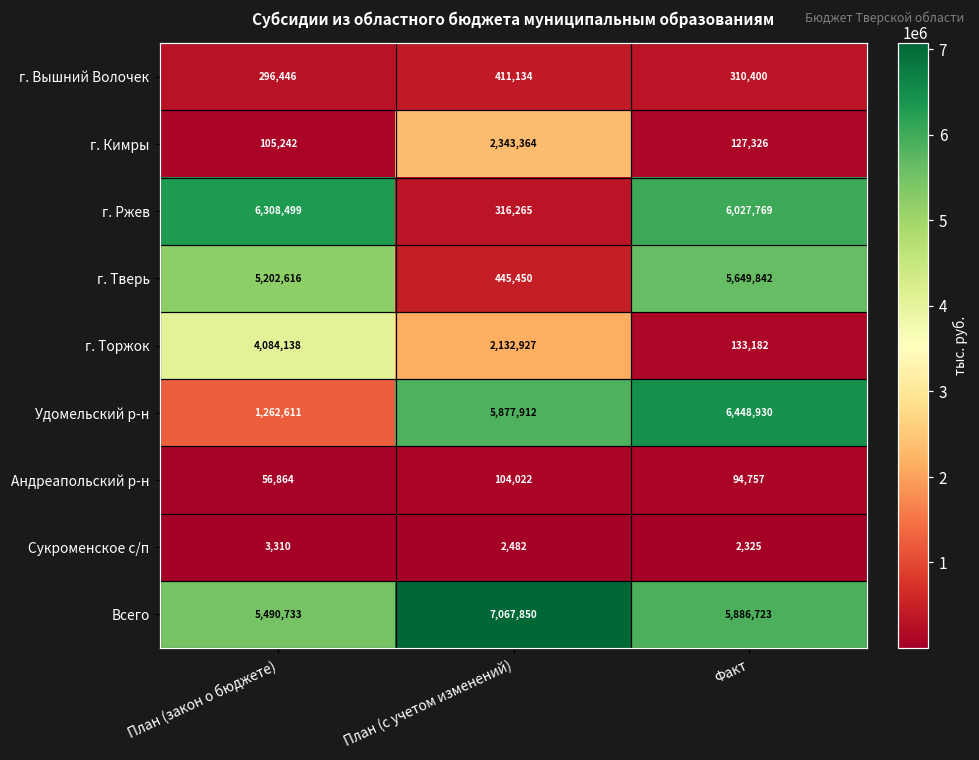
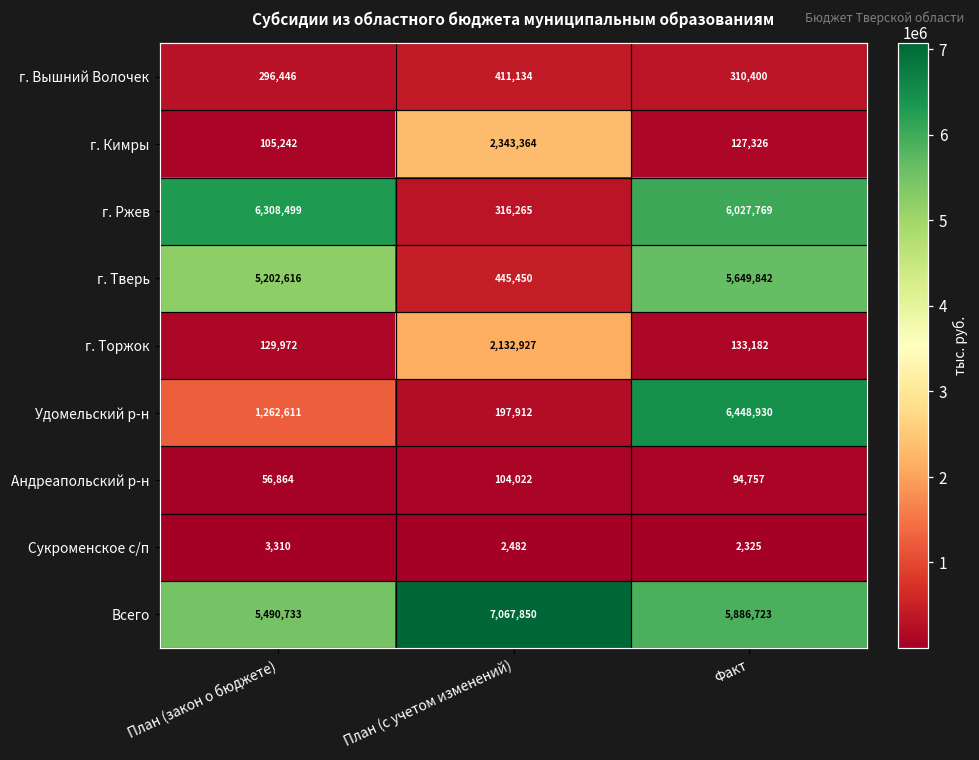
г. Торжок, План (закон о бюджете): 4,084,138 -> 129,972
Удомельский р-н, План (с учетом изменений): 5,877,912 -> 197,912
